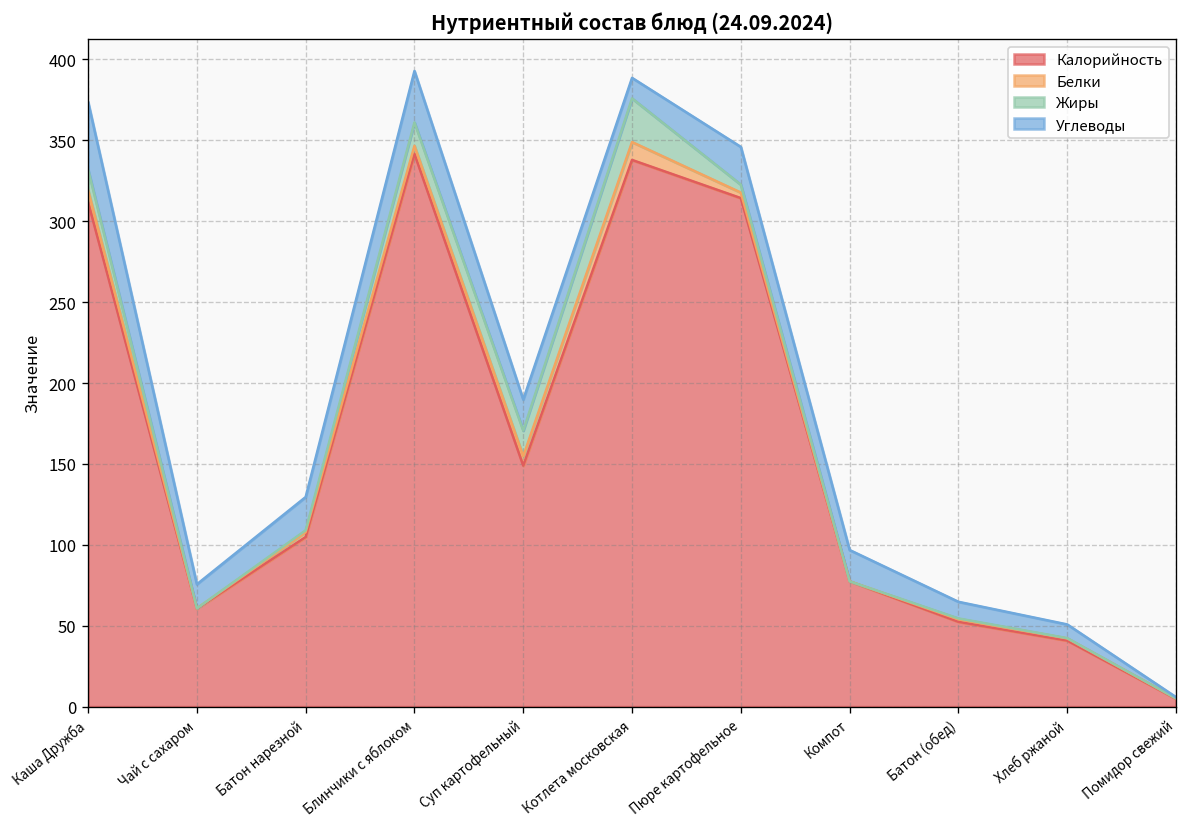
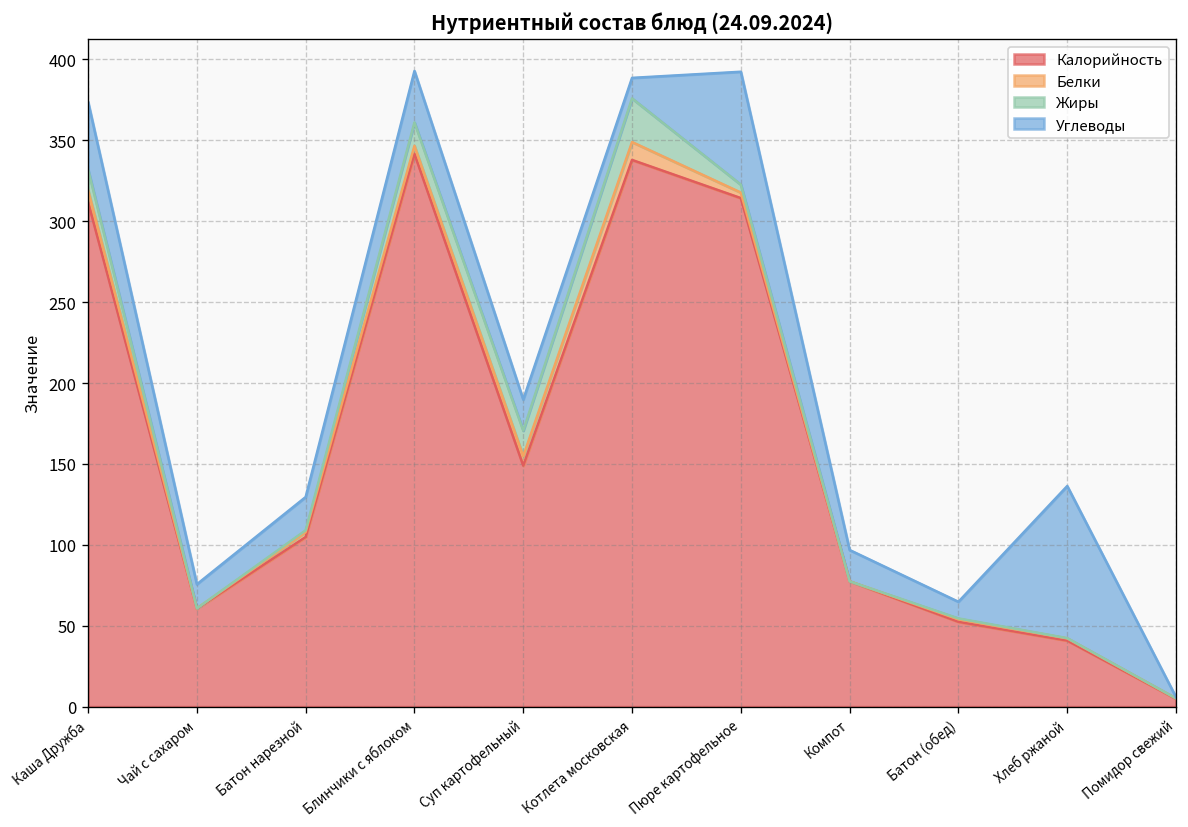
Углеводы, Пюре картофельное: 23 -> 70
Углеводы, Хлеб ржаной: 8 -> 94
